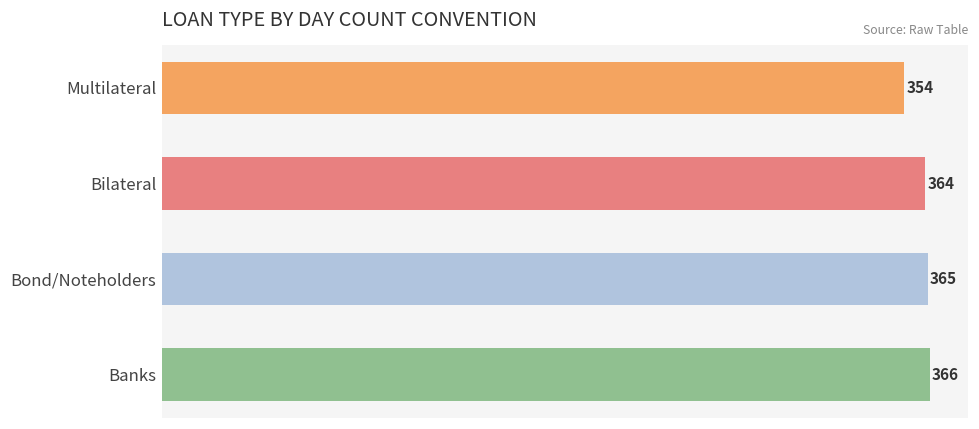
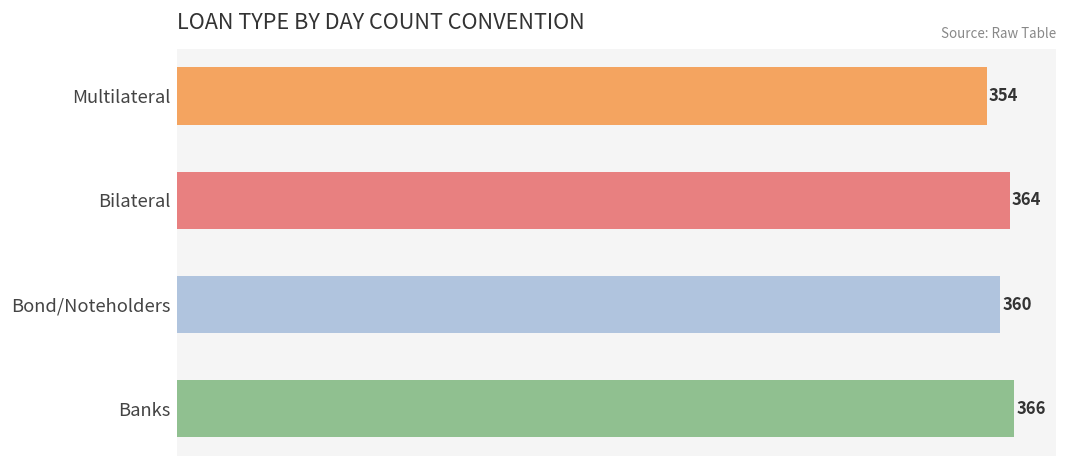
Bond/Noteholders: 365 -> 360
